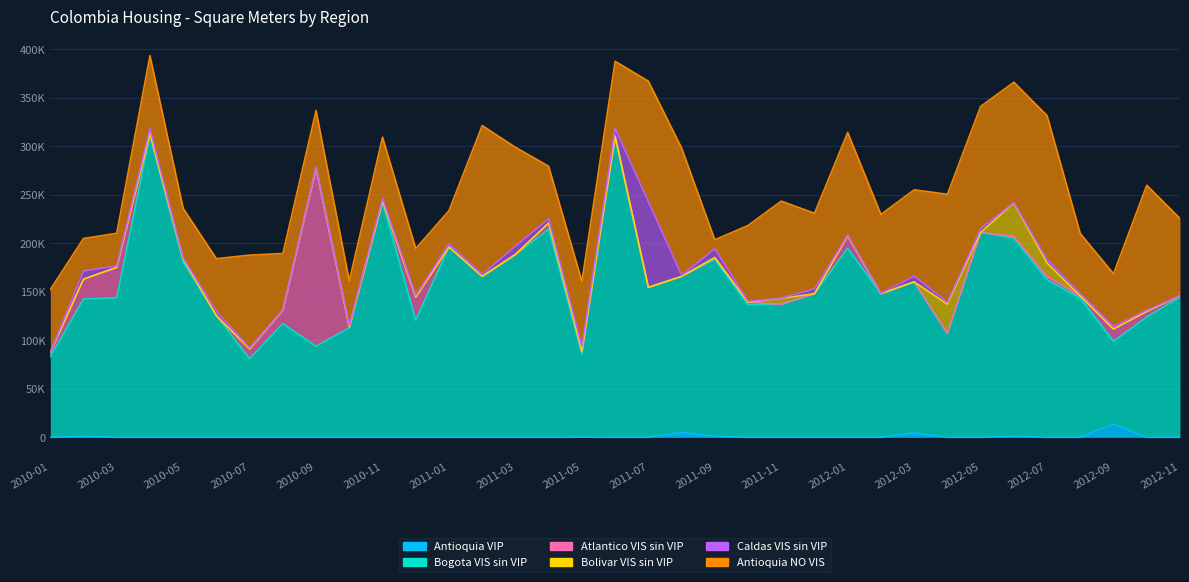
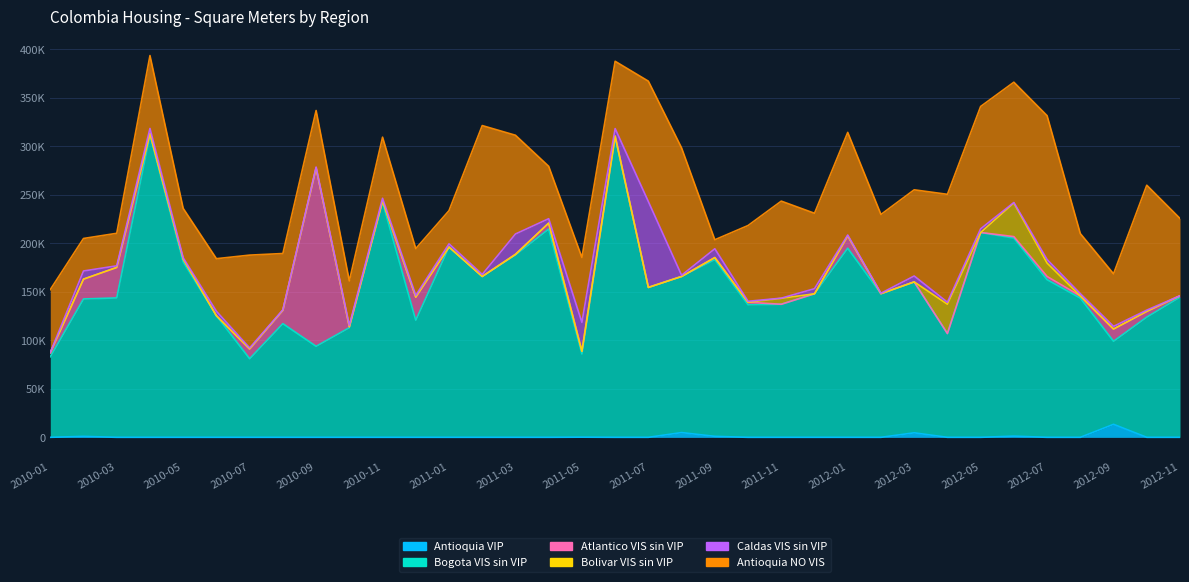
Caldas VIS sin VIP, 2011-03: 10000 -> 20000
Caldas VIS sin VIP, 2011-05: 10000 -> 30000
